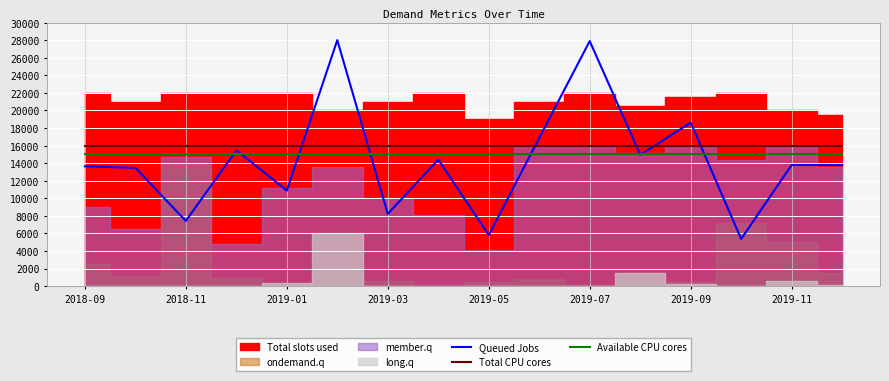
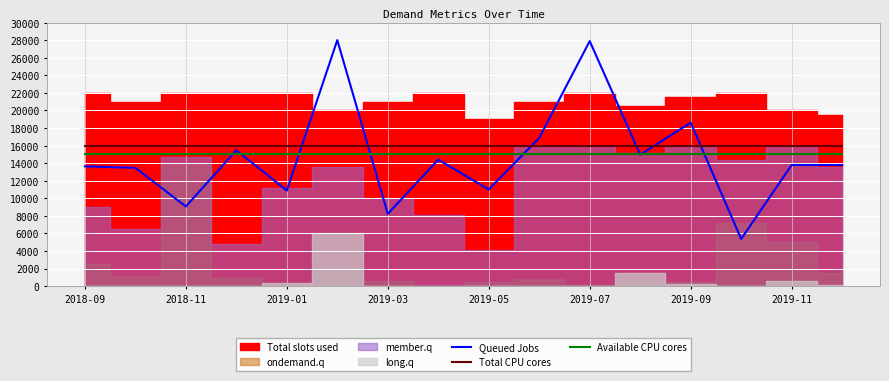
Queued Jobs, 2018-11: 7000 -> 9000
Queued Jobs, 2019-05: 6000 -> 11000
